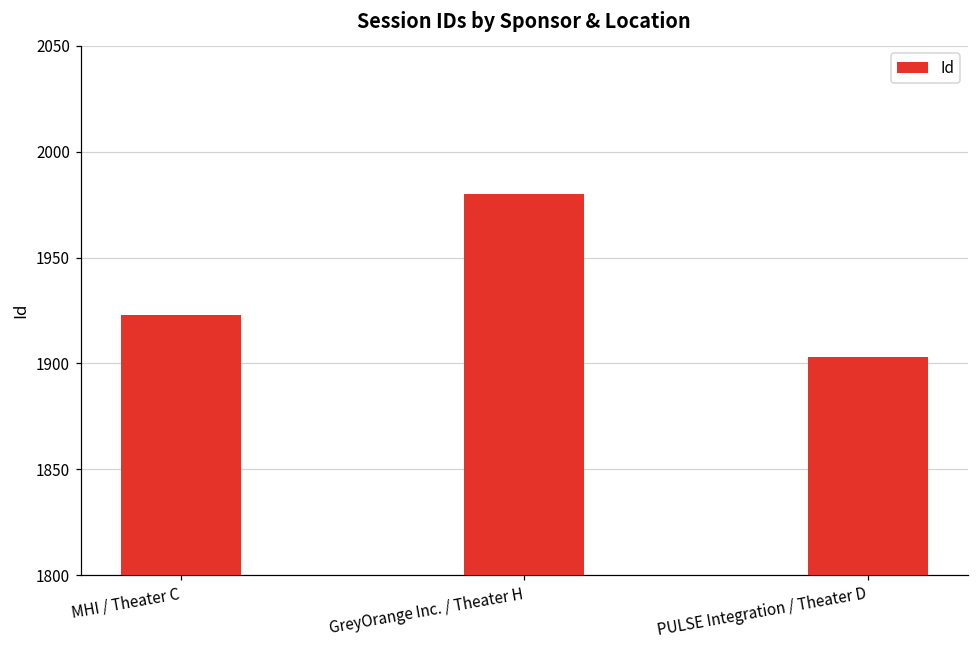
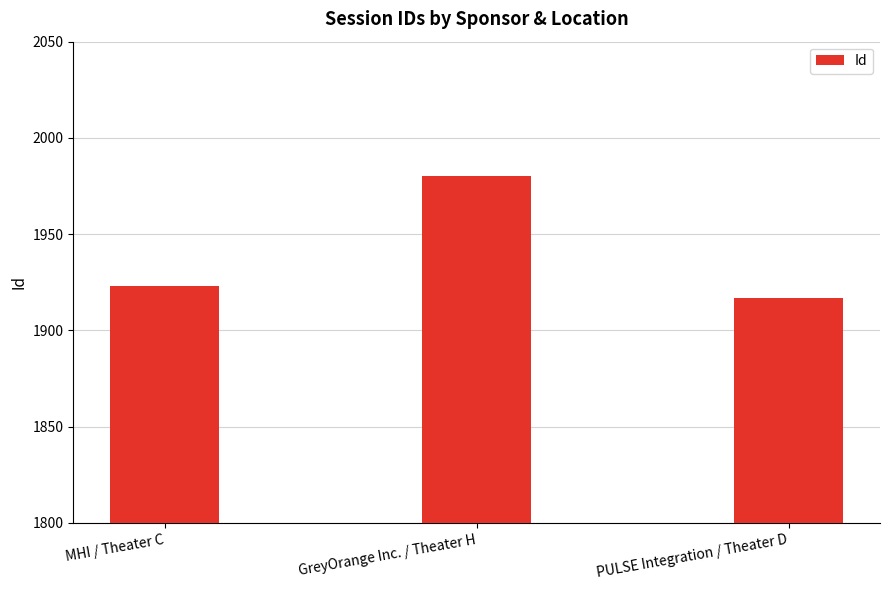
PULSE Integration / Theater D: 1903 -> 1917
